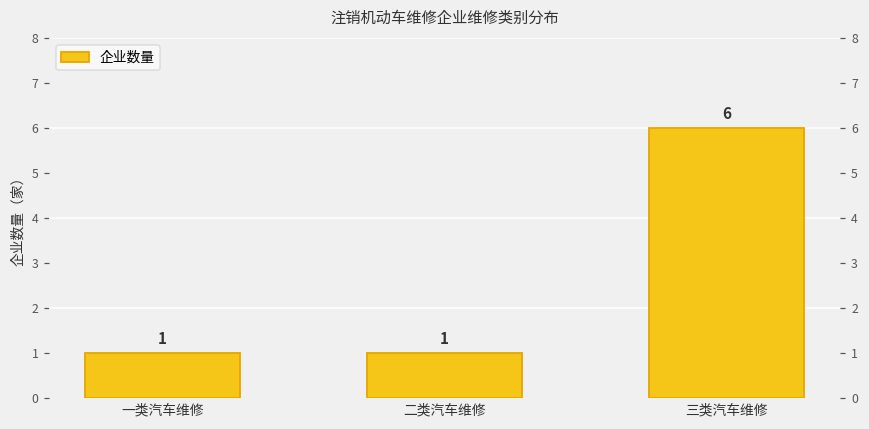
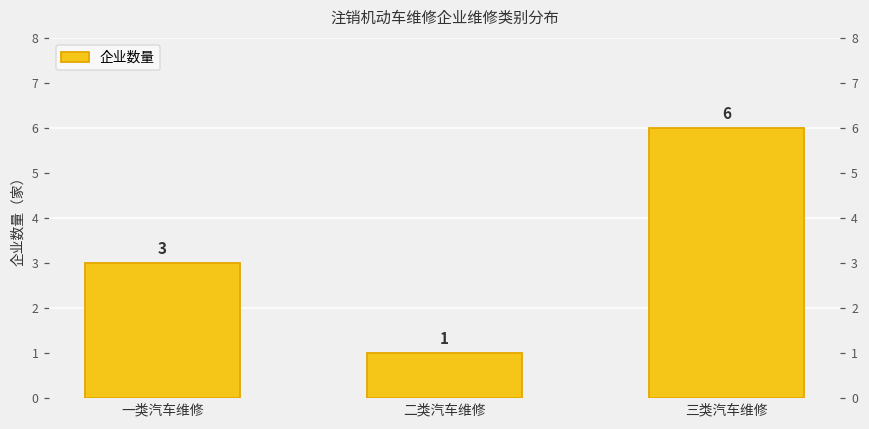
一类汽车维修: 1 -> 3
